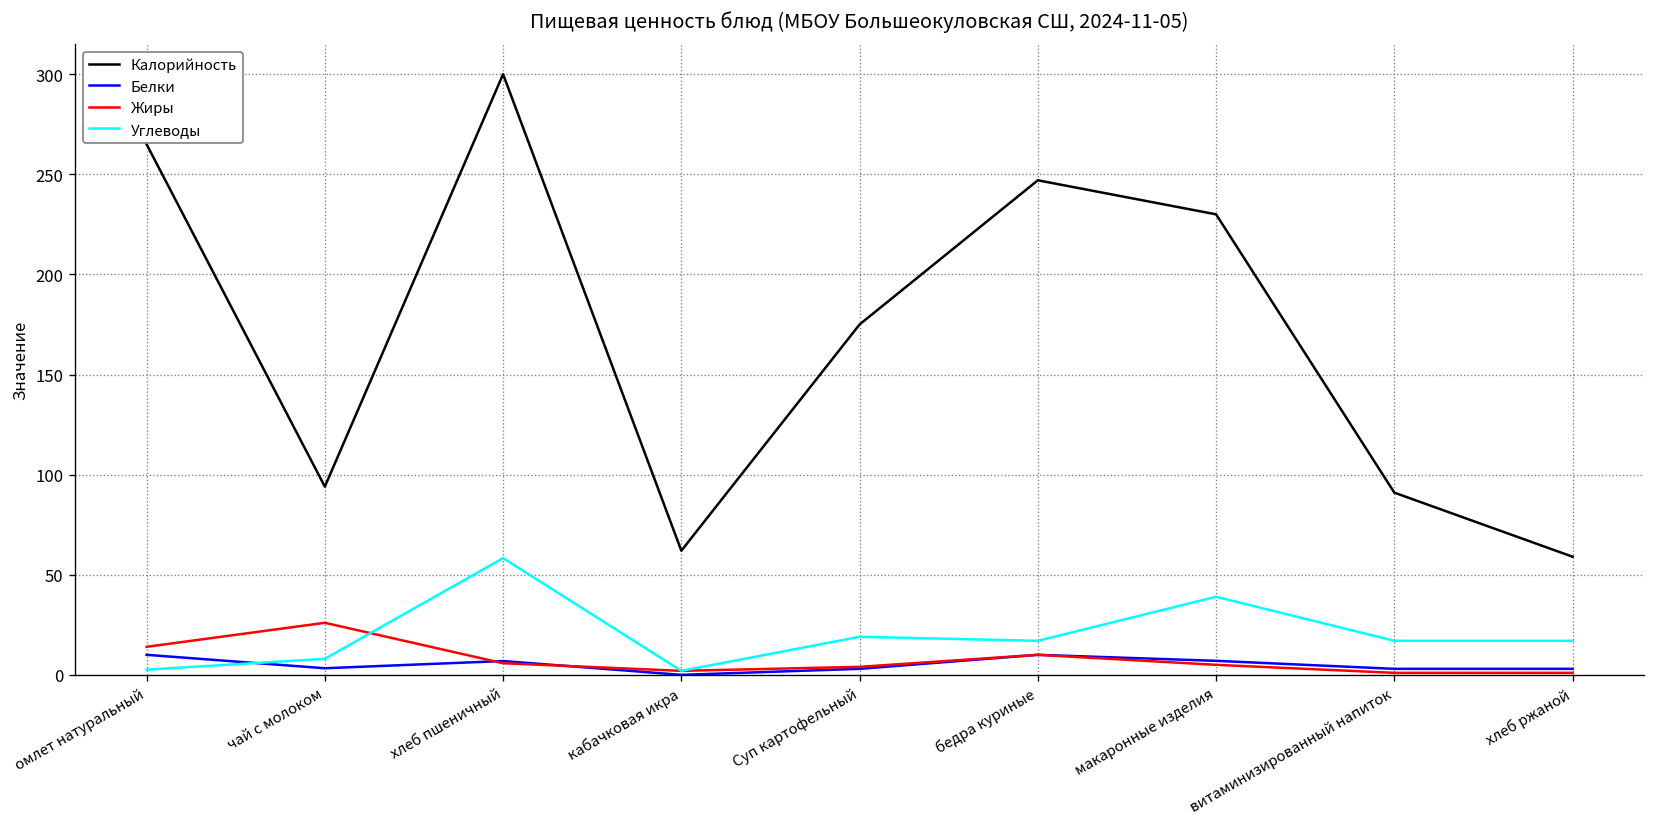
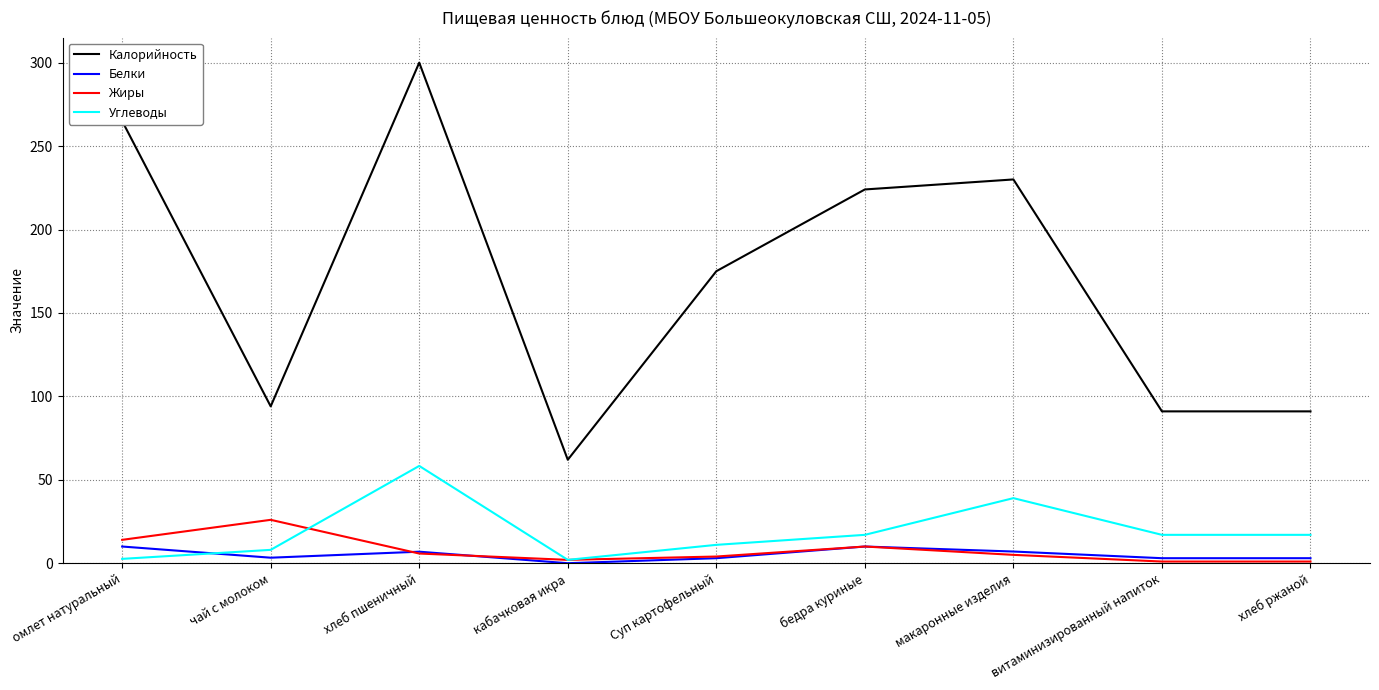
Углеводы, Суп картофельный: 19 -> 11
Калорийность, бедра куриные: 247 -> 224
Калорийность, хлеб ржаной: 59 -> 91
